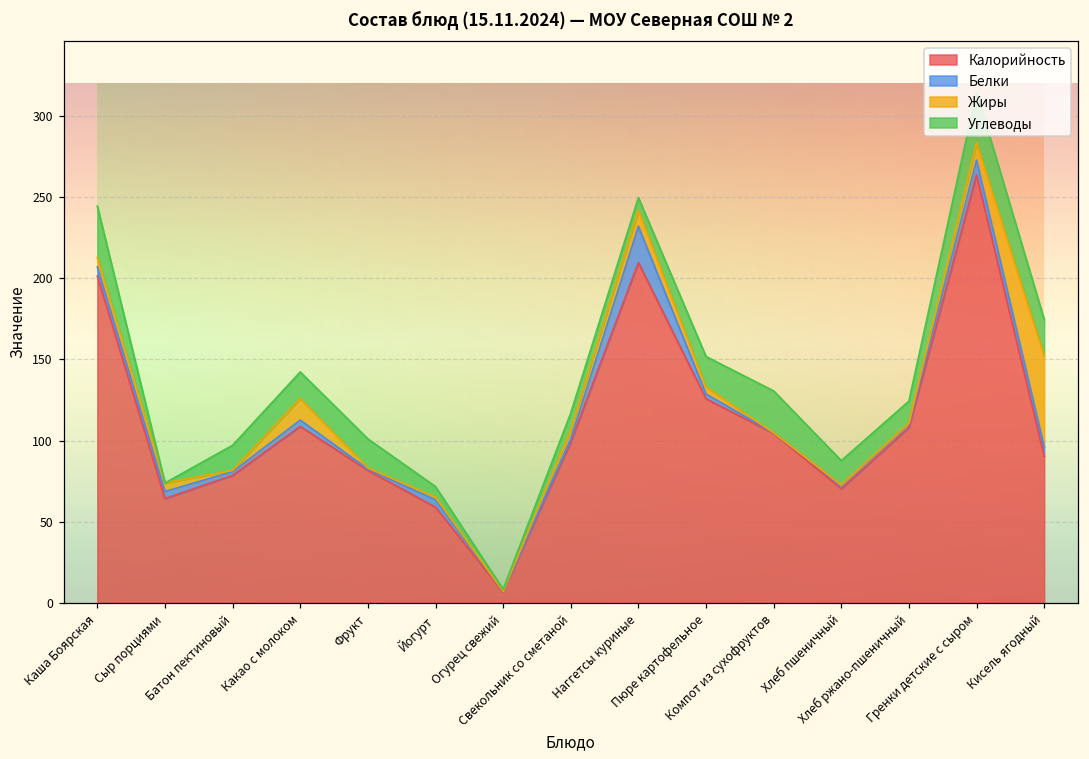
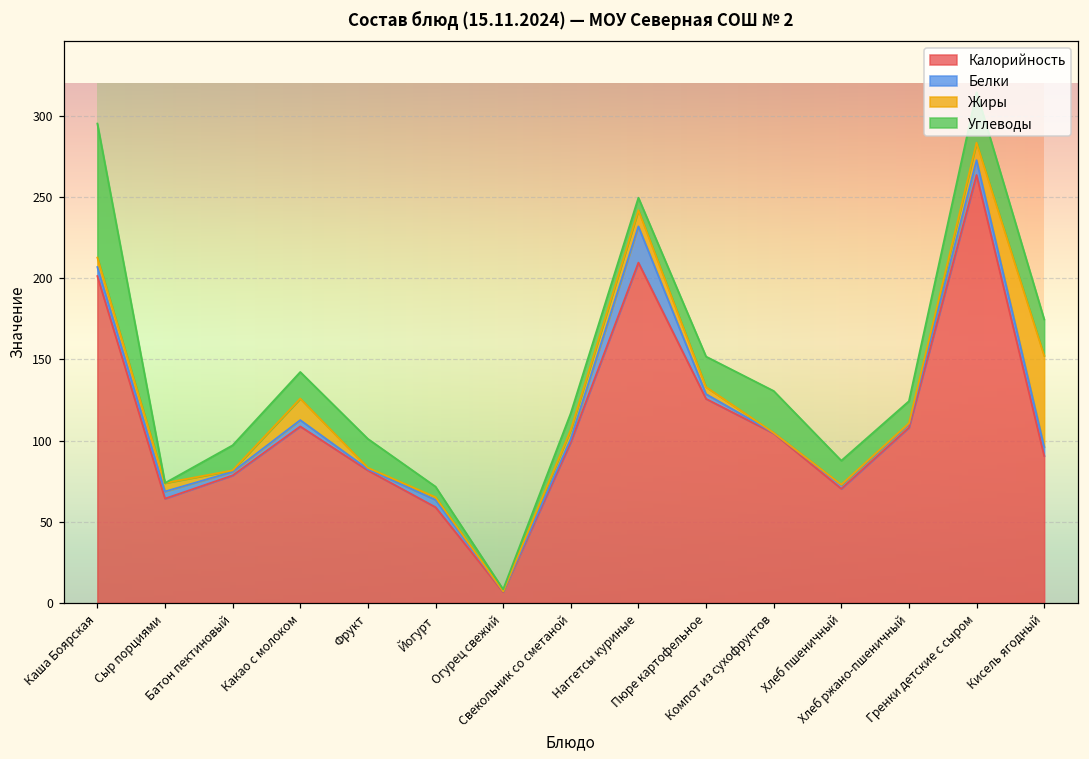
Углеводы, Каша Боярская: 32 -> 82
